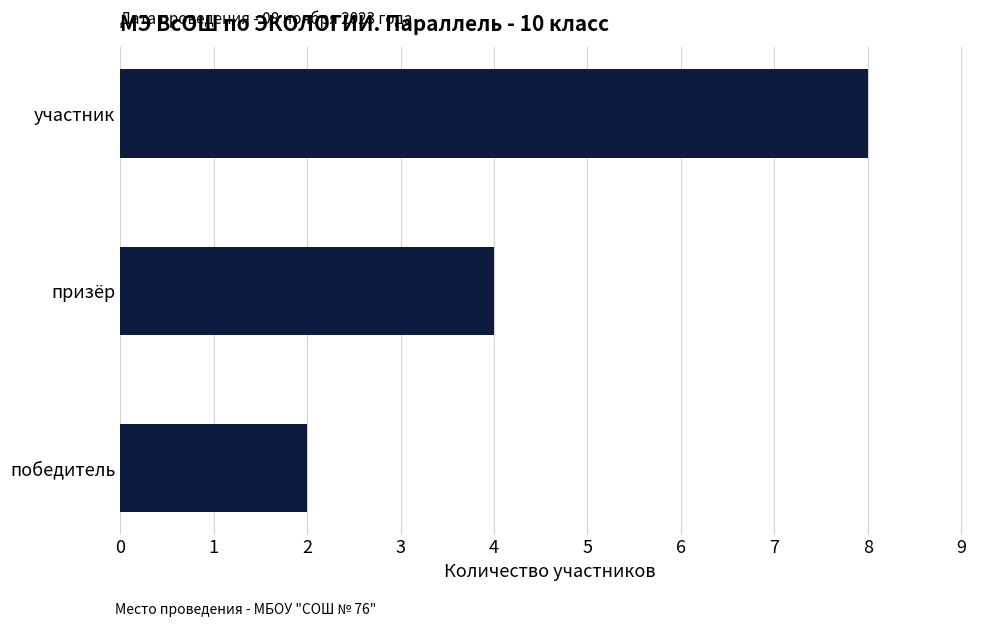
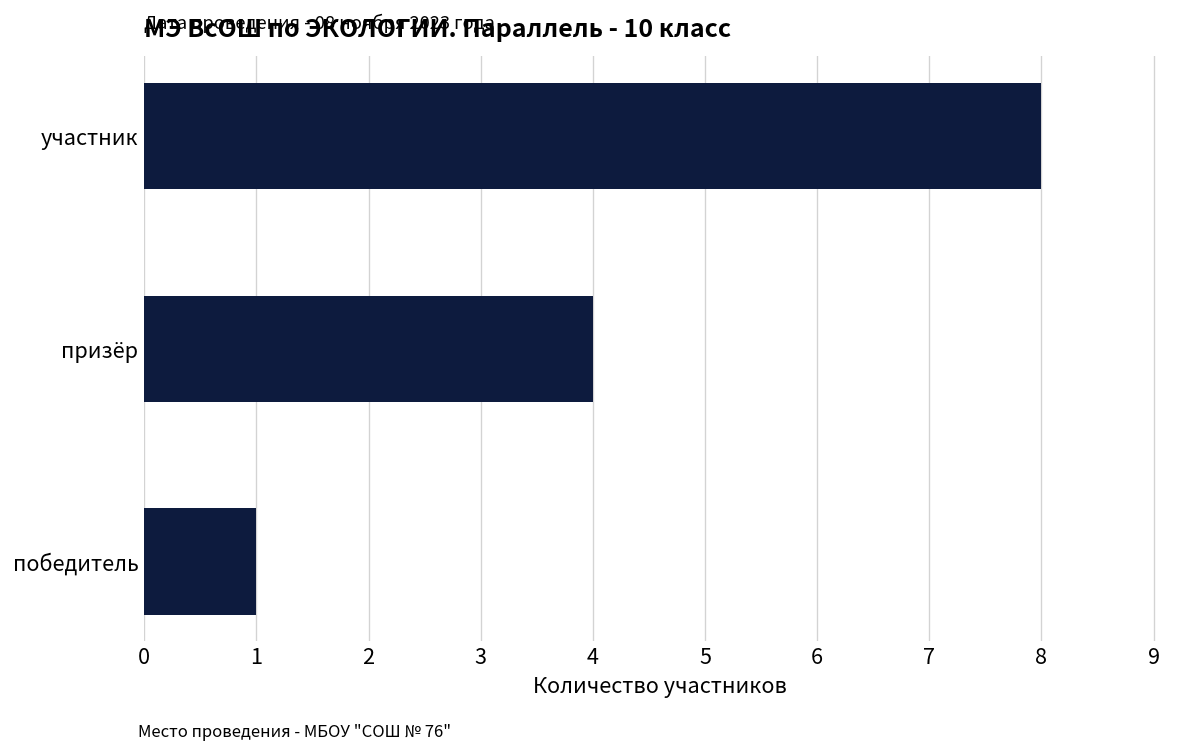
победитель: 2 -> 1
